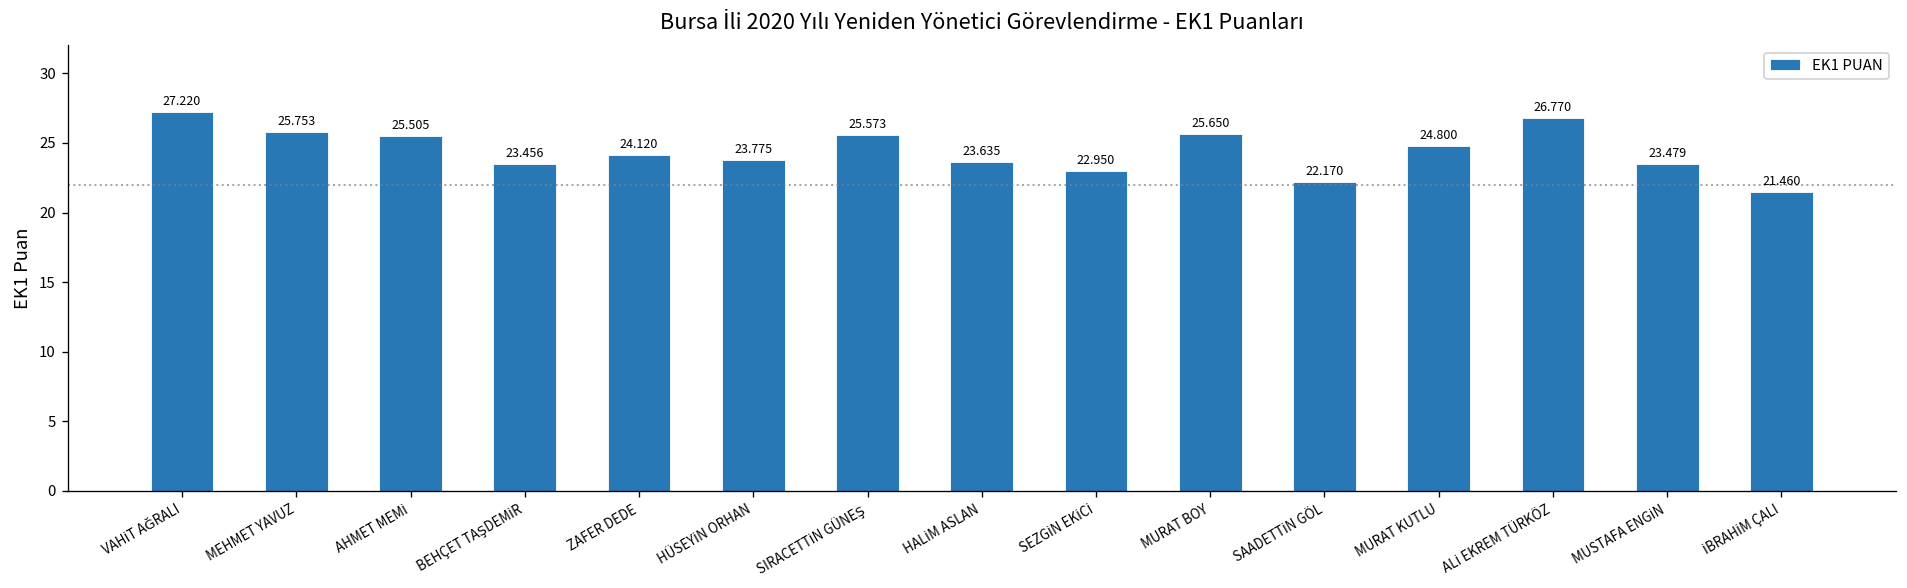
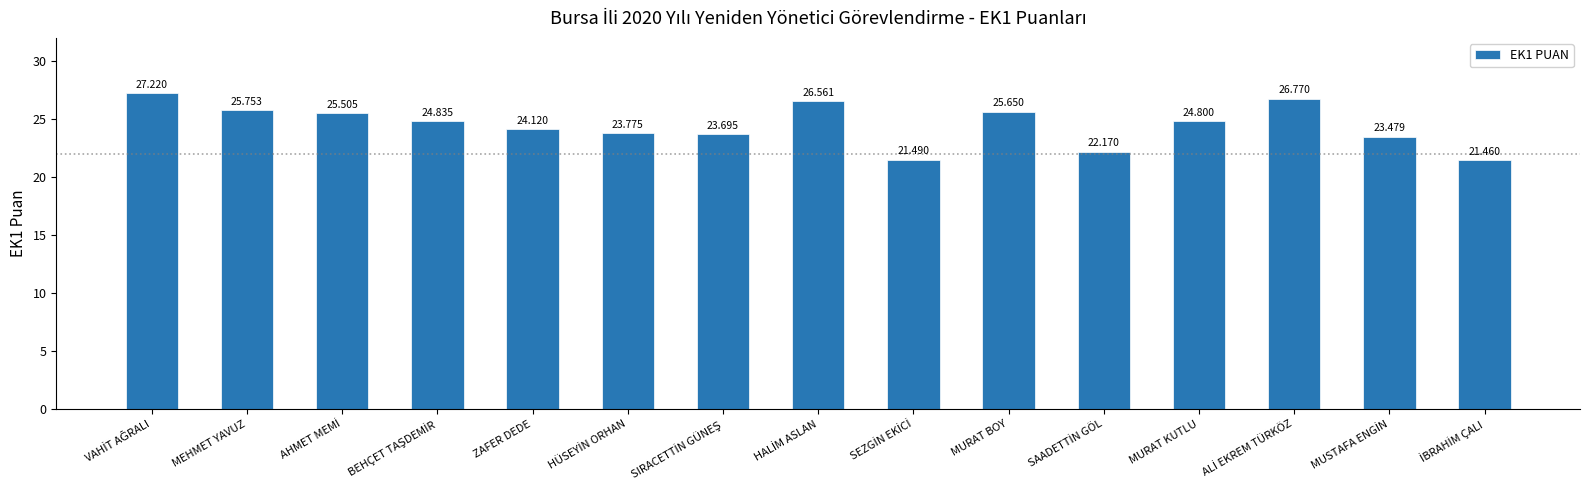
BEHÇET TAŞDEMİR: 23.456 -> 24.835
SIRACETTİN GÜNEŞ: 25.573 -> 23.695
HALİM ASLAN: 23.635 -> 26.561
SEZGİN EKİCİ: 22.950 -> 21.490
